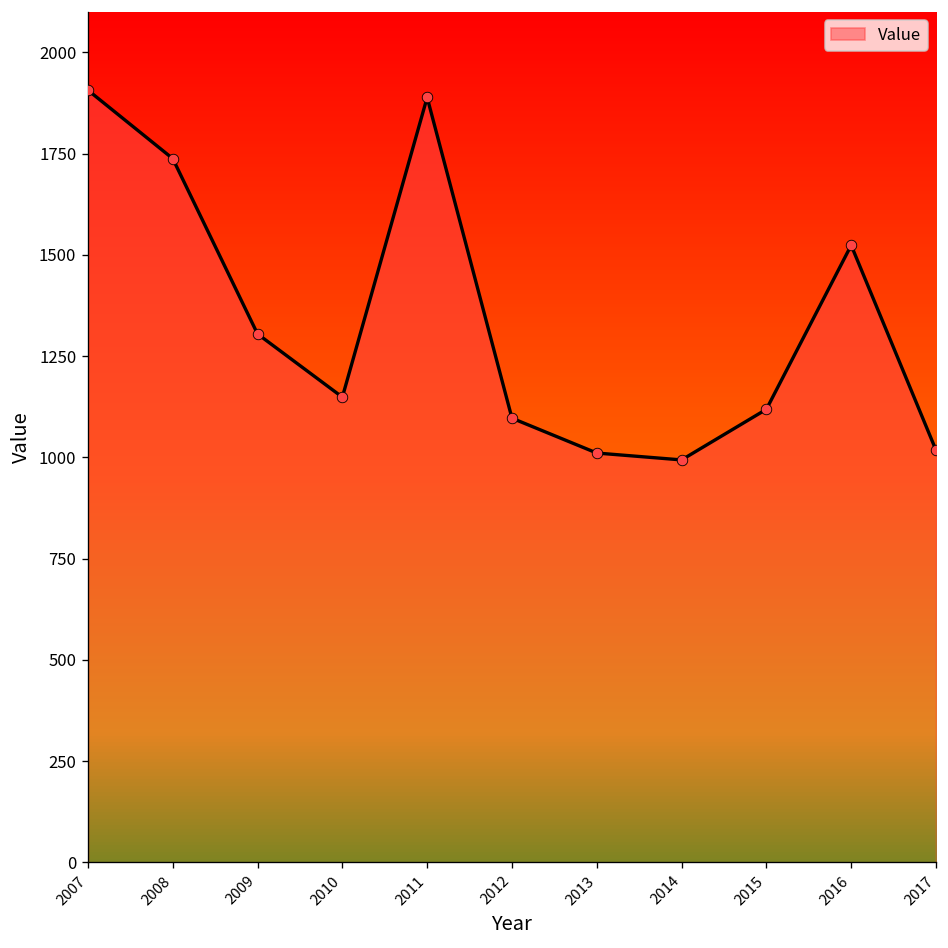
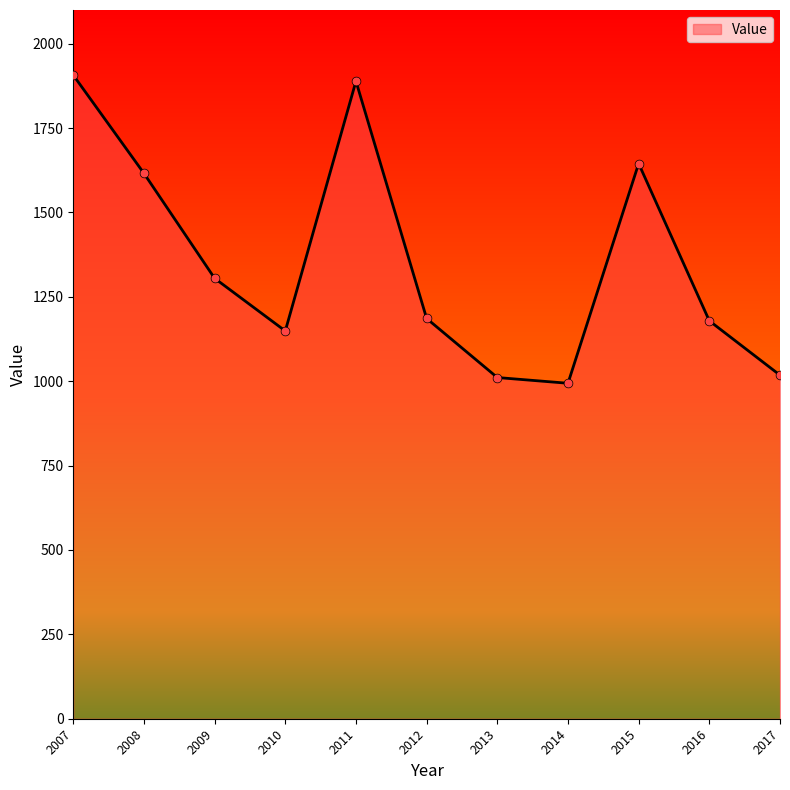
2008: 1740 -> 1620
2012: 1100 -> 1190
2015: 1120 -> 1650
2016: 1520 -> 1180
